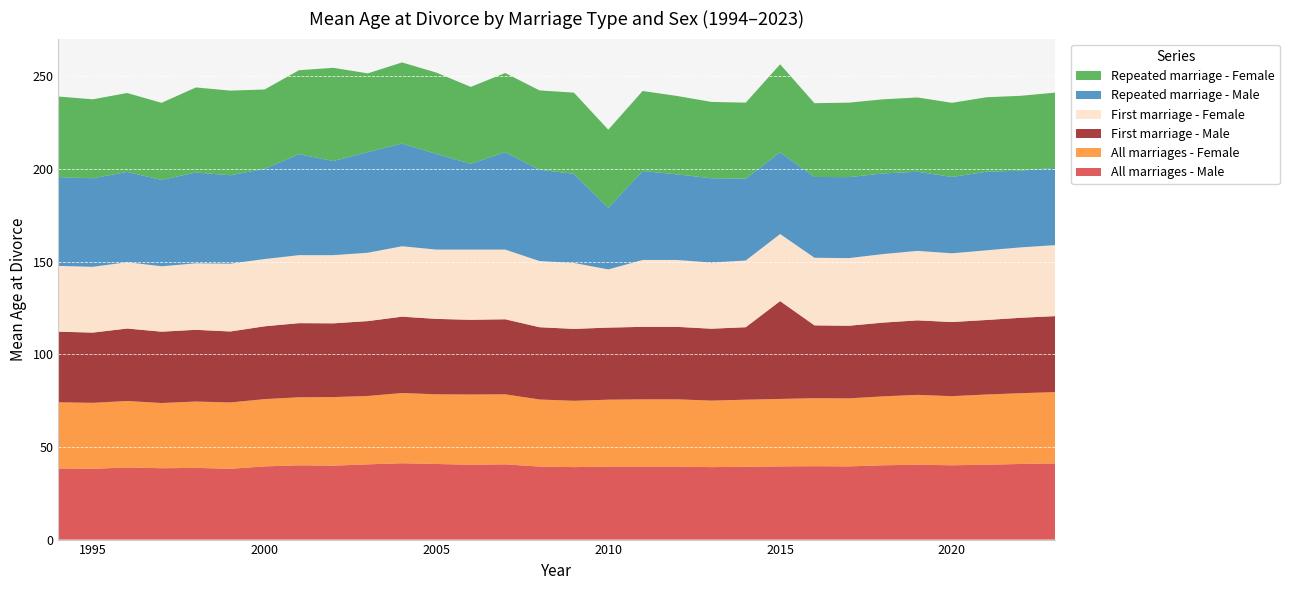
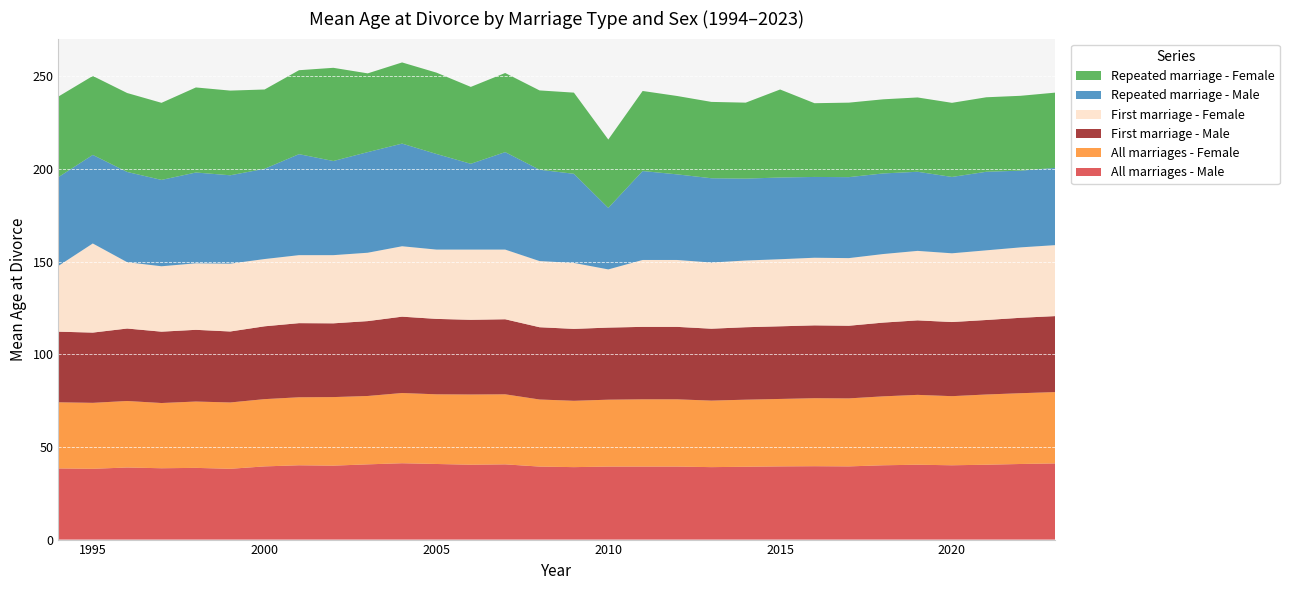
First marriage - Female, 1995: 36 -> 48
Repeated marriage - Female, 2010: 42 -> 37
First marriage - Male, 2015: 53 -> 39
